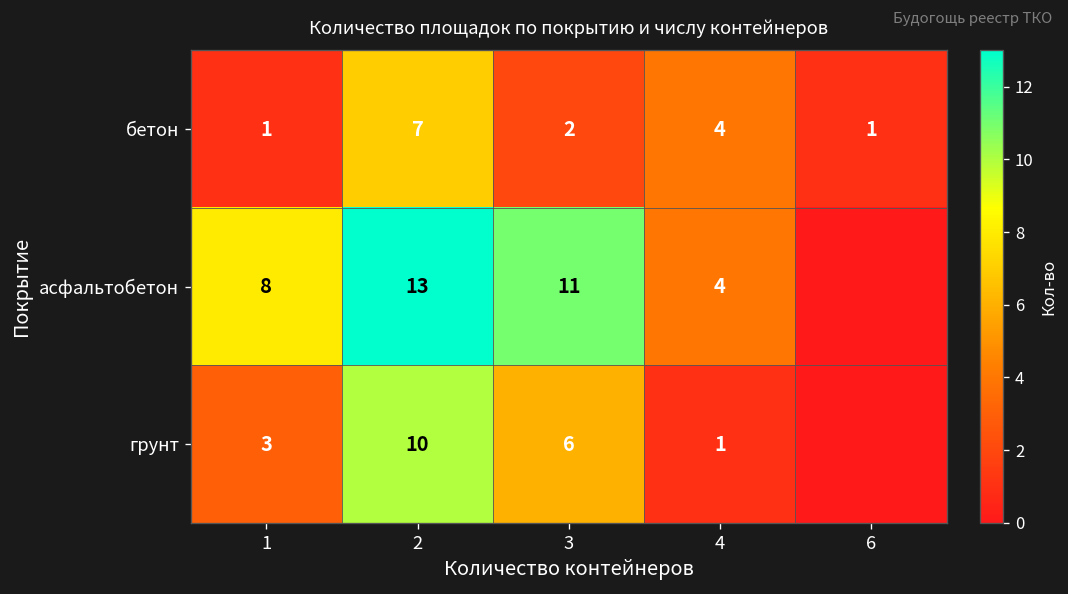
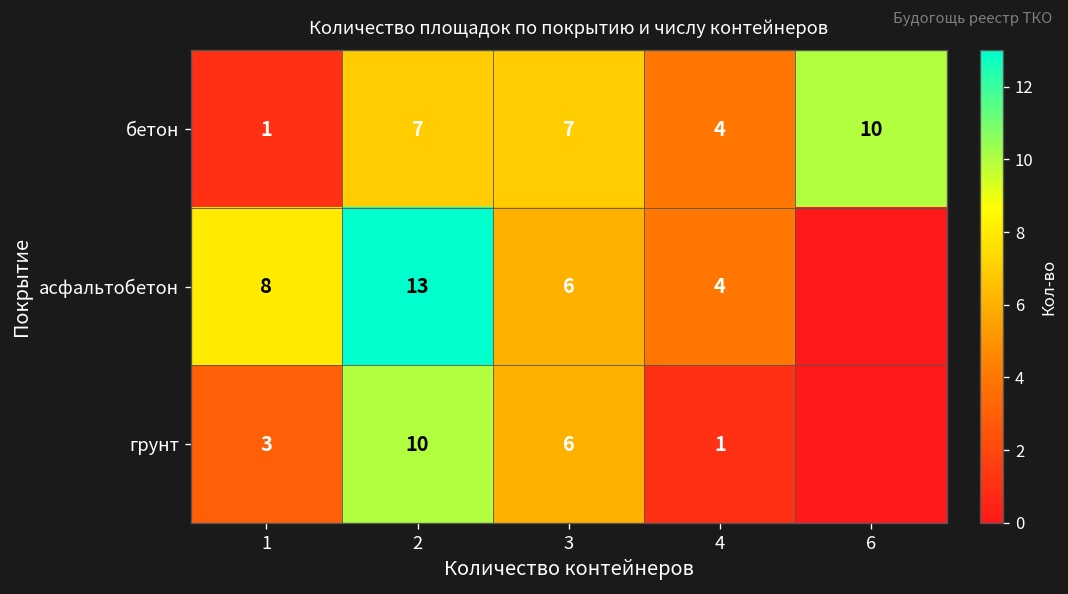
бетон, 3: 2 -> 7
бетон, 6: 1 -> 10
асфальтобетон, 3: 11 -> 6
